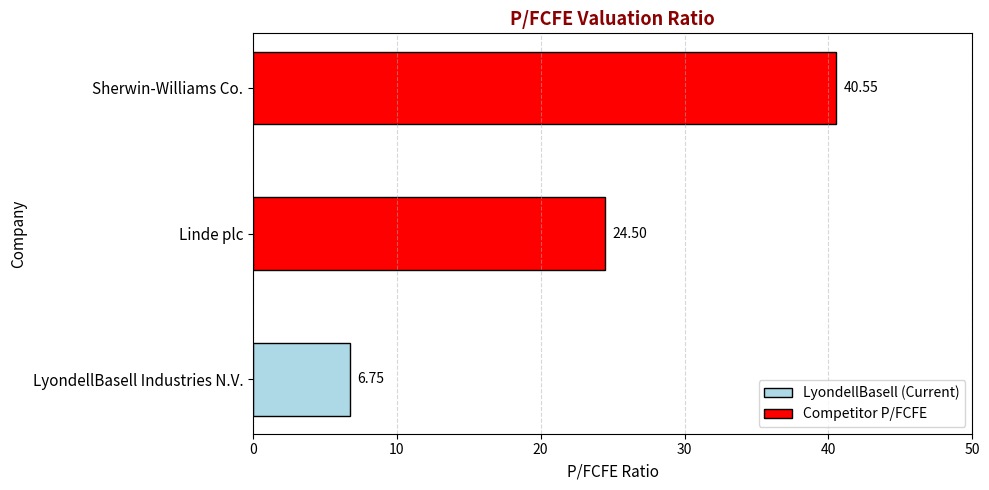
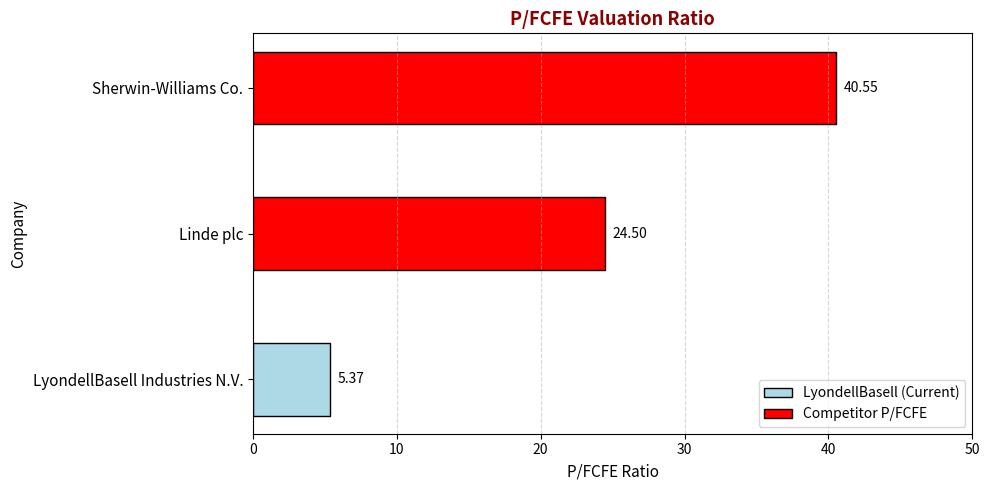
LyondellBasell Industries N.V.: 6.75 -> 5.37
